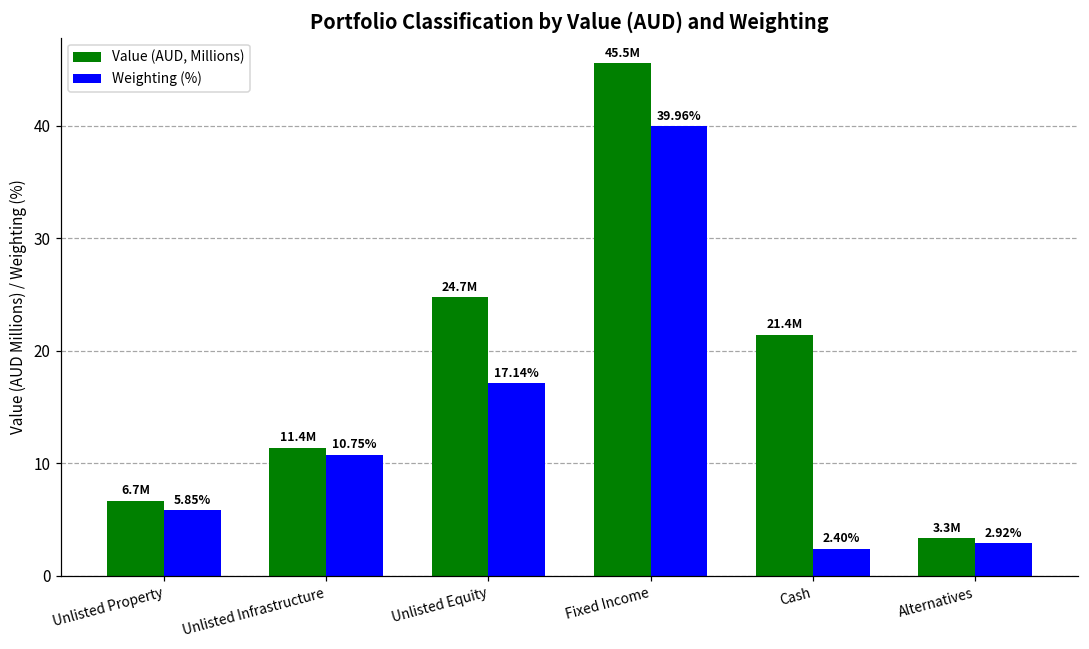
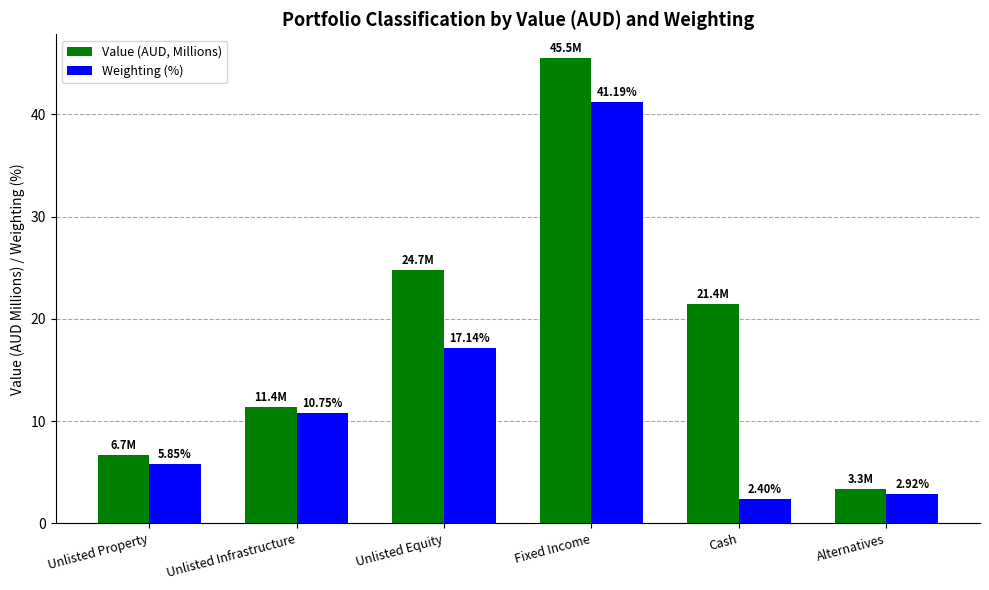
Weighting (%), Fixed Income: 39.96% -> 41.19%
